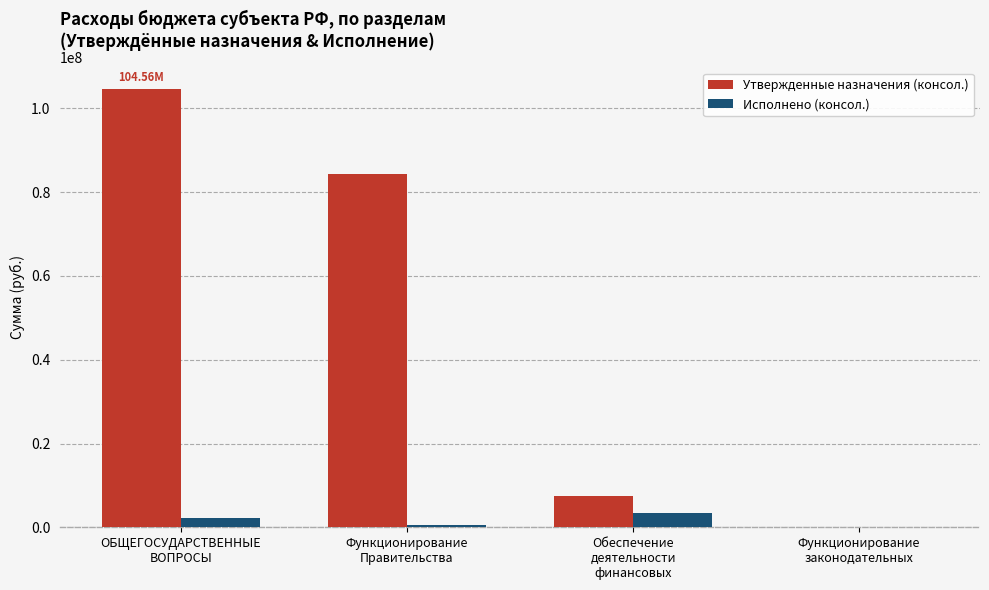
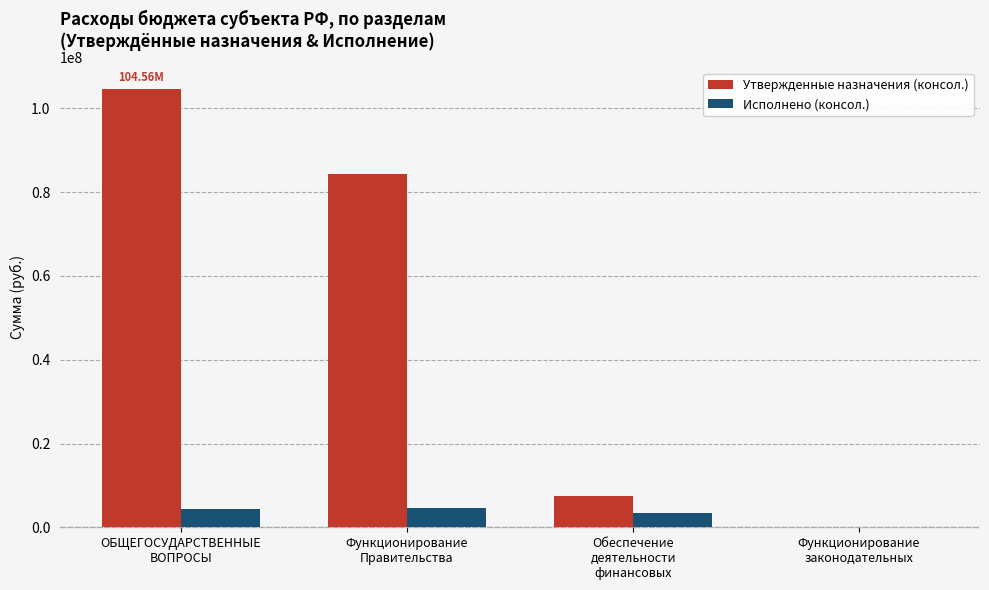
Исполнено (консол.), ОБЩЕГОСУДАРСТВЕННЫЕ ВОПРОСЫ: 2000000 -> 4000000
Исполнено (консол.), Функционирование Правительства: 1000000 -> 5000000
